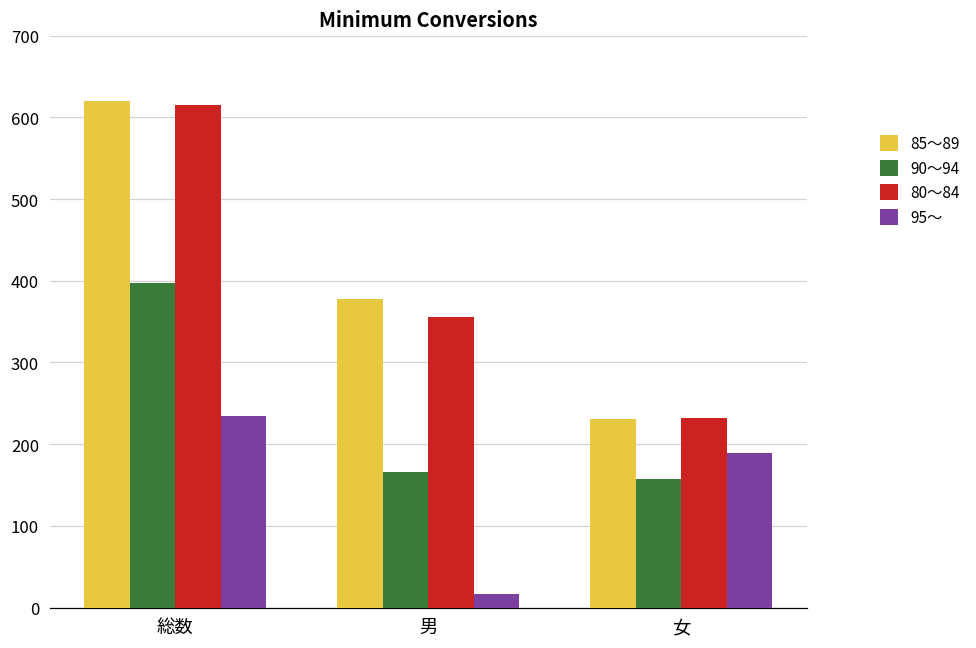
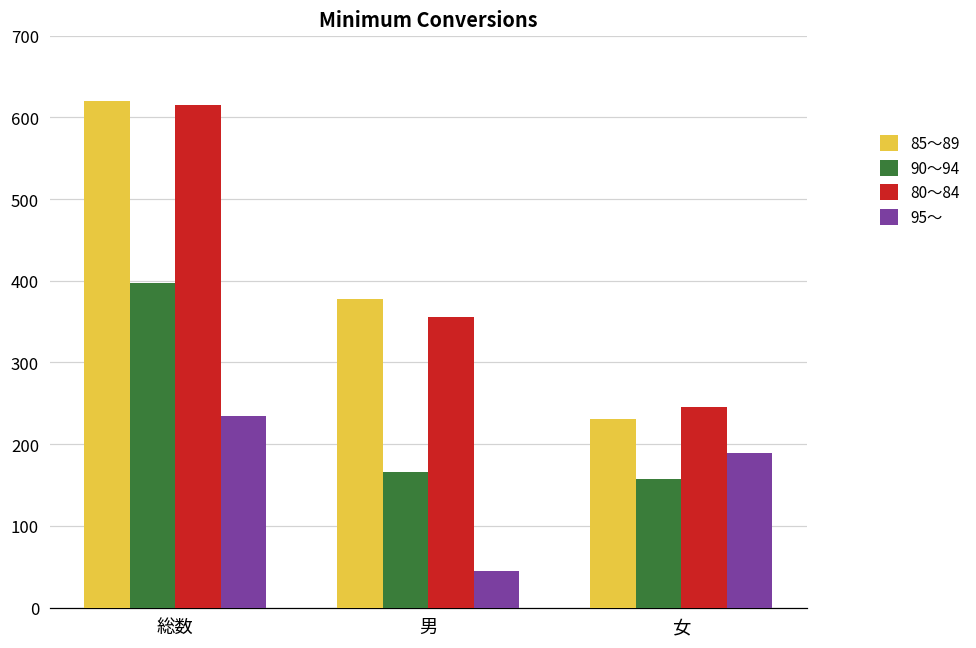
95～, 男: 20 -> 50
80～84, 女: 230 -> 250
